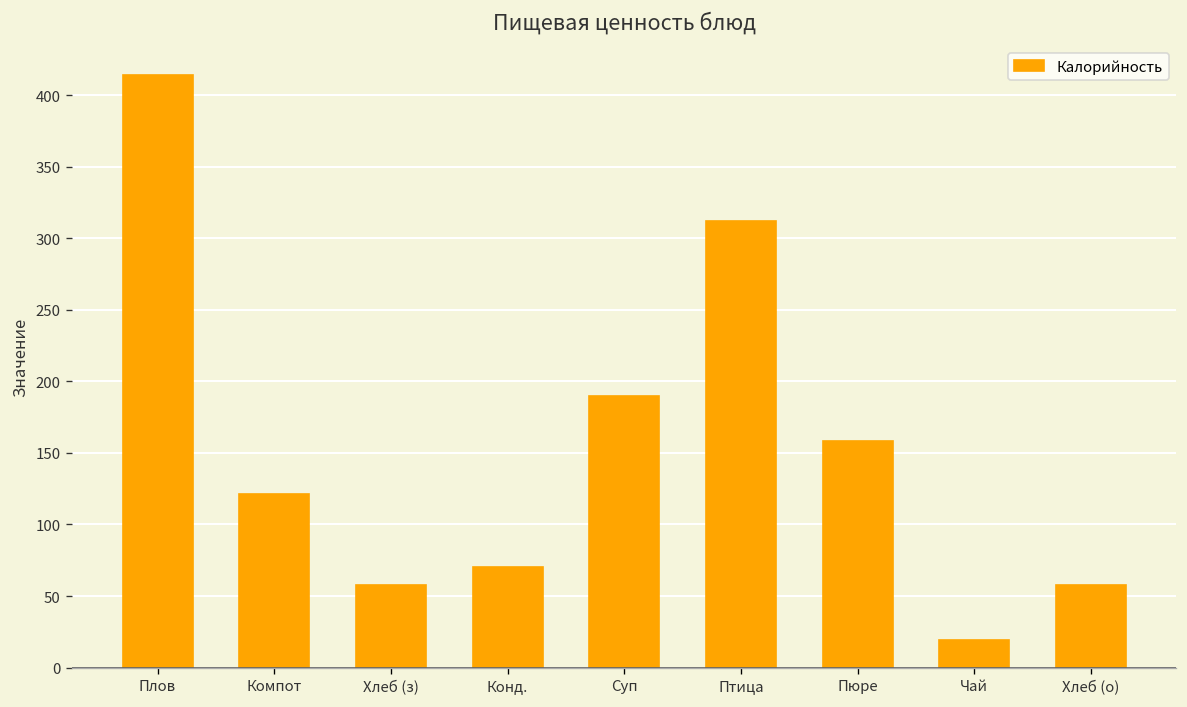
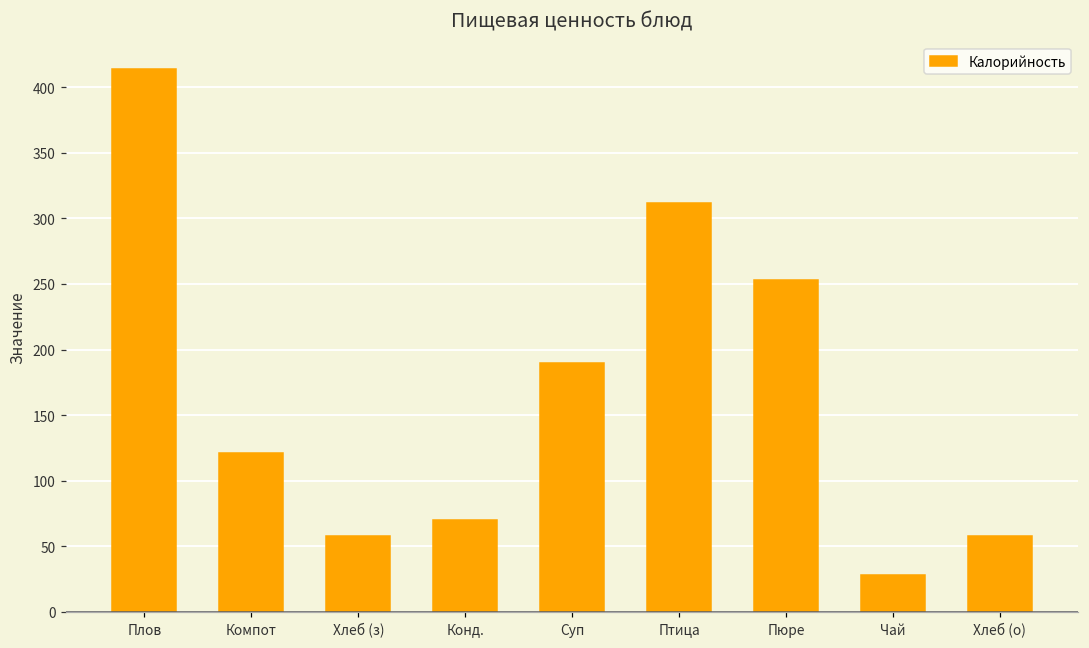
Пюре: 158 -> 253
Чай: 19 -> 28
